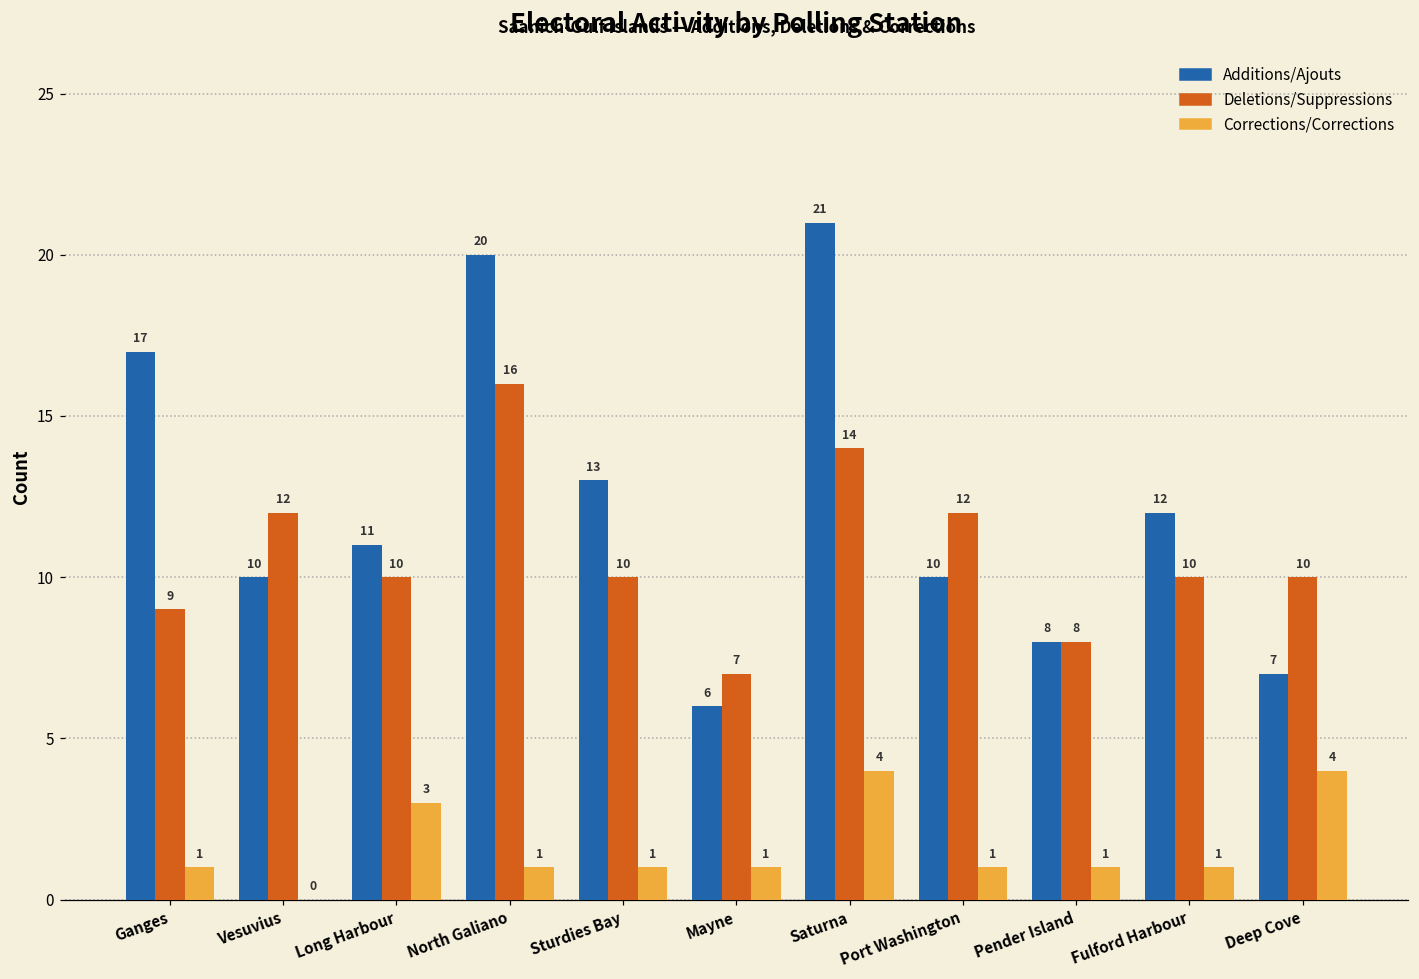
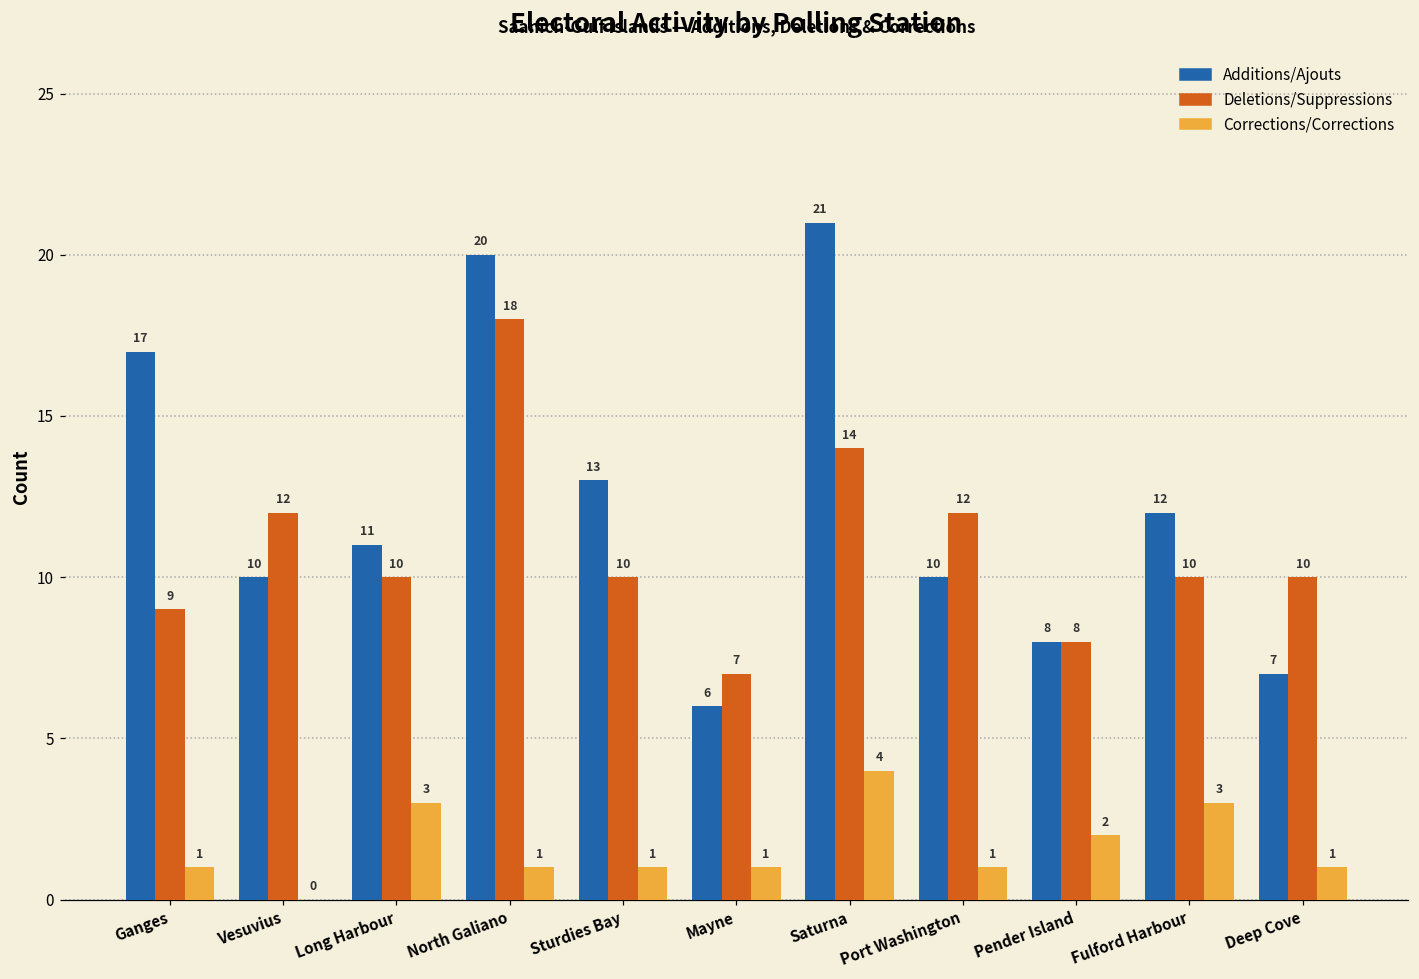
Deletions/Suppressions, North Galiano: 16 -> 18
Corrections/Corrections, Pender Island: 1 -> 2
Corrections/Corrections, Fulford Harbour: 1 -> 3
Corrections/Corrections, Deep Cove: 4 -> 1
